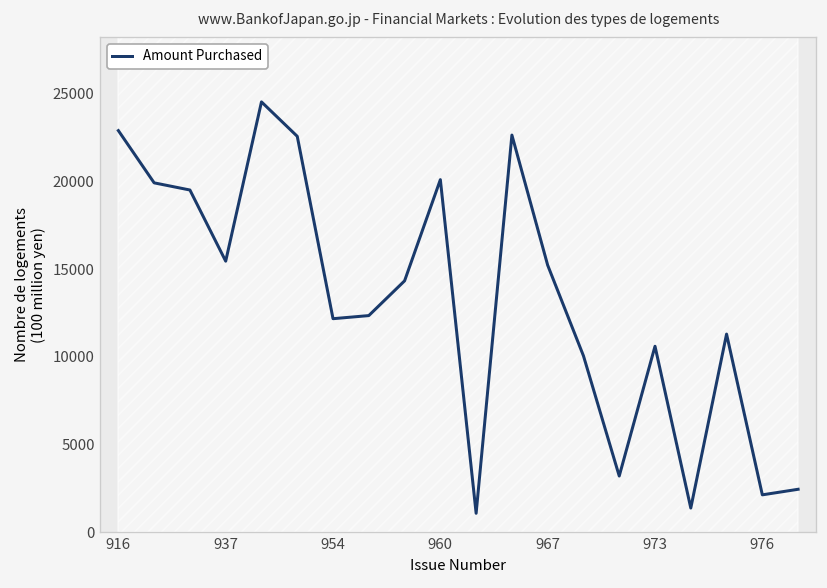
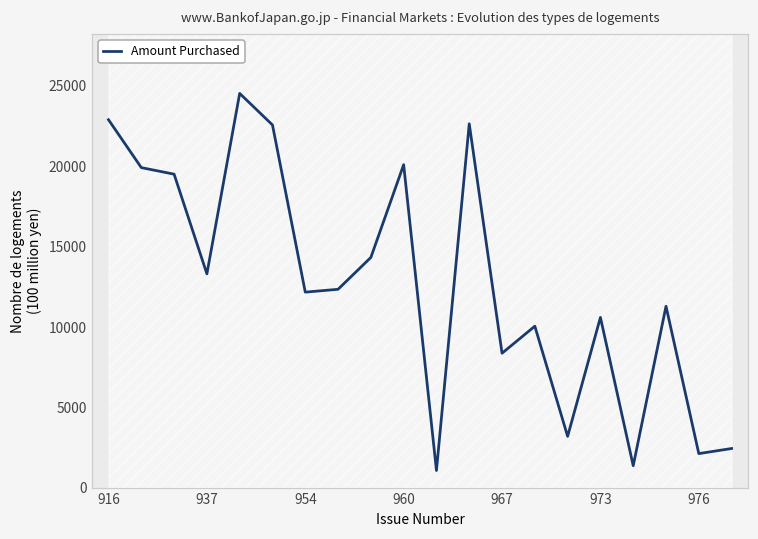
Amount Purchased, 937: 15400 -> 13300
Amount Purchased, 967: 15200 -> 8400
